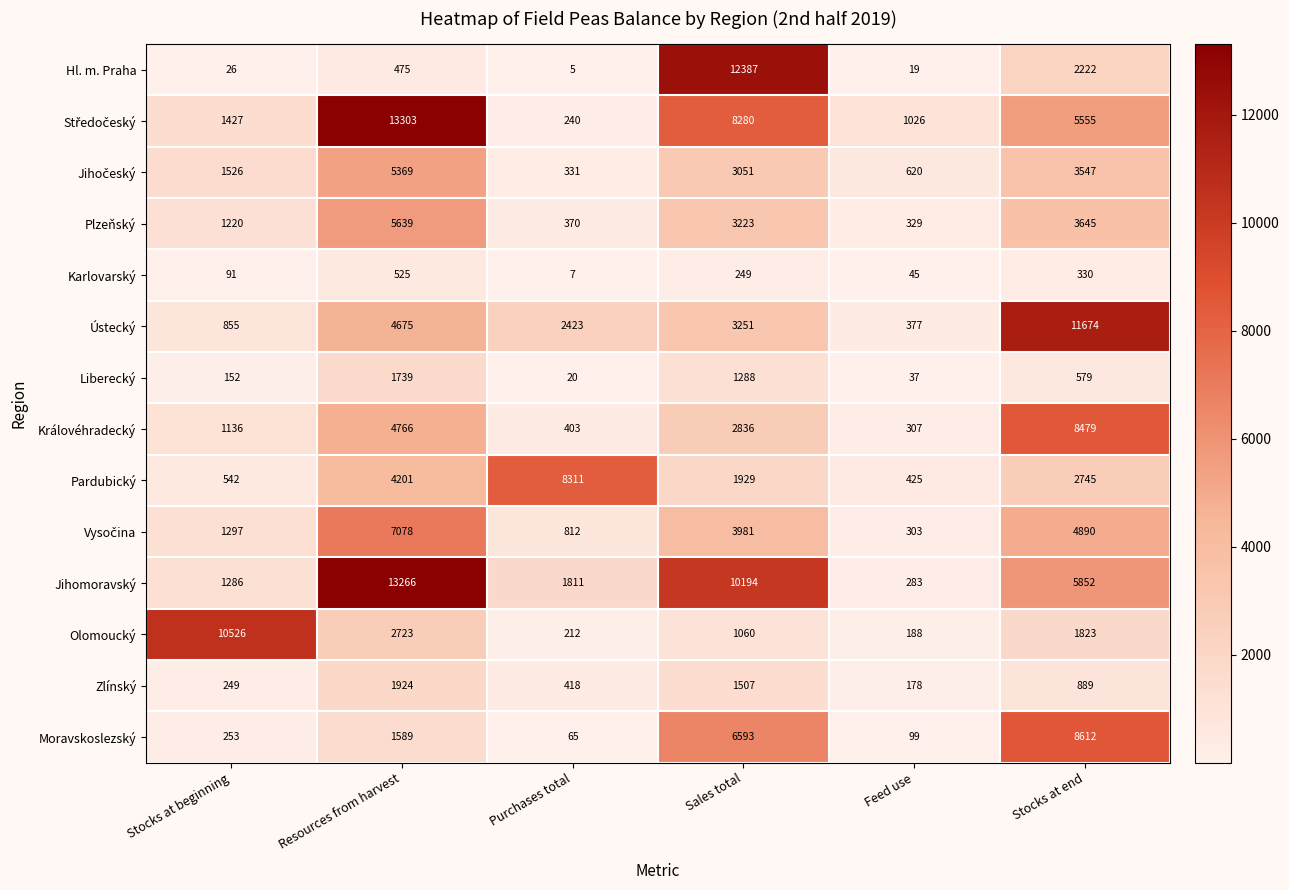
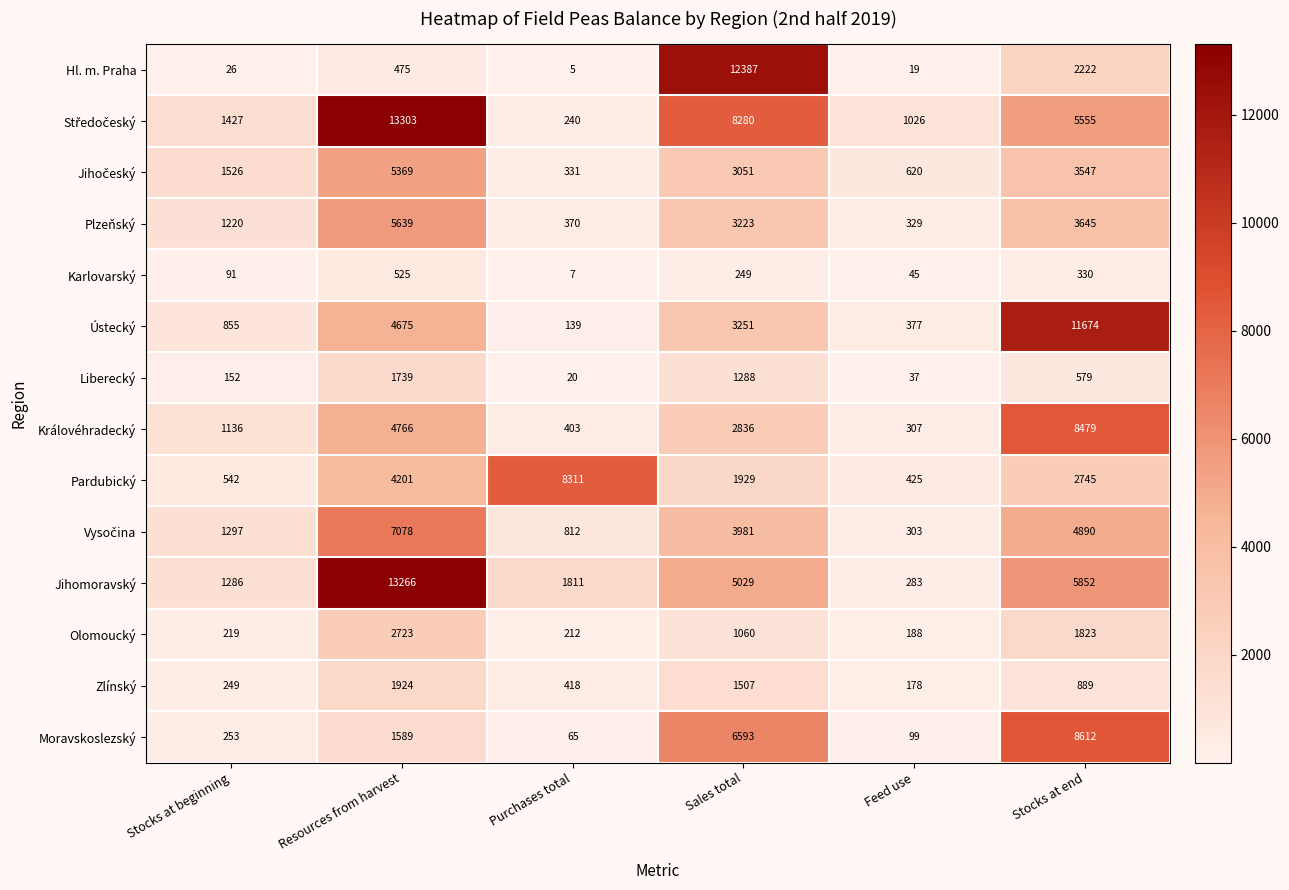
Ústecký, Purchases total: 2423 -> 139
Jihomoravský, Sales total: 10194 -> 5029
Olomoucký, Stocks at beginning: 10526 -> 219
